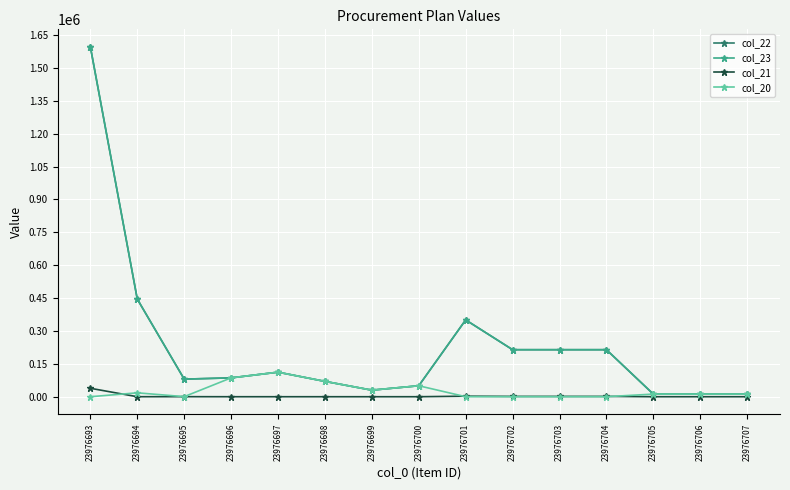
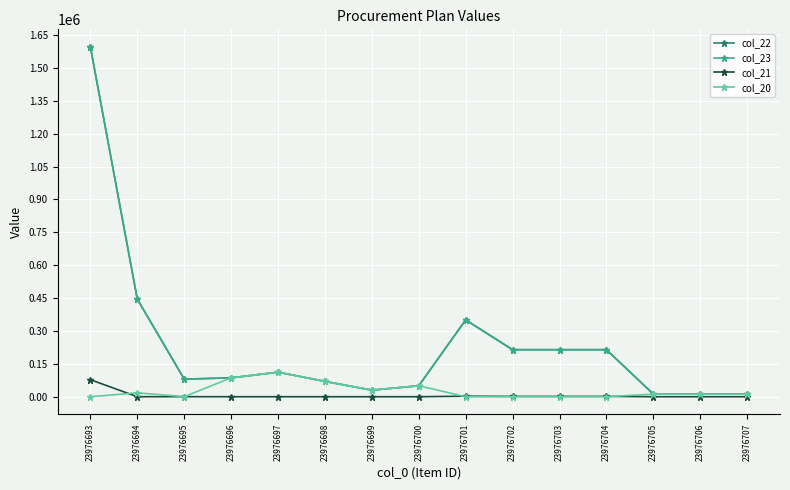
col_21, 23976693: 40000 -> 80000
